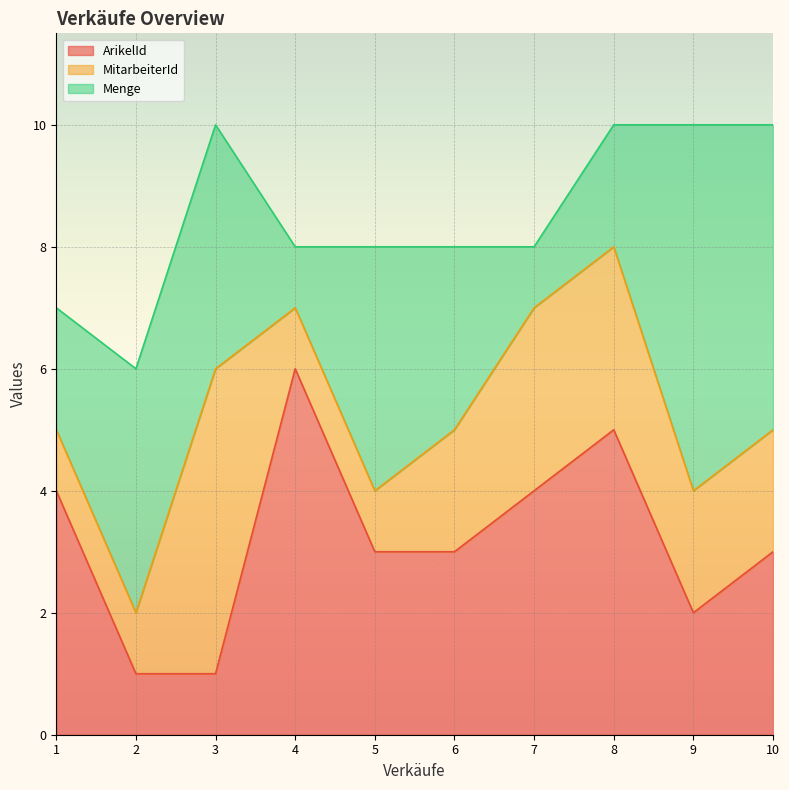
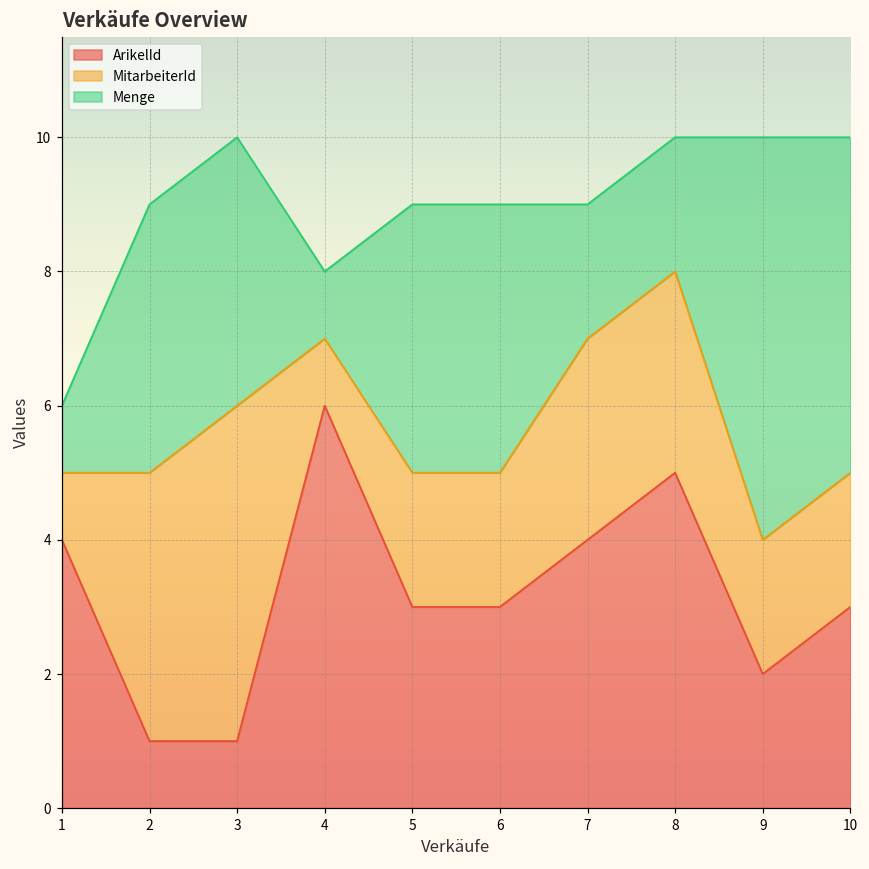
Menge, 1: 2 -> 1
MitarbeiterId, 2: 1 -> 4
MitarbeiterId, 5: 1 -> 2
Menge, 6: 3 -> 4
Menge, 7: 1 -> 2
